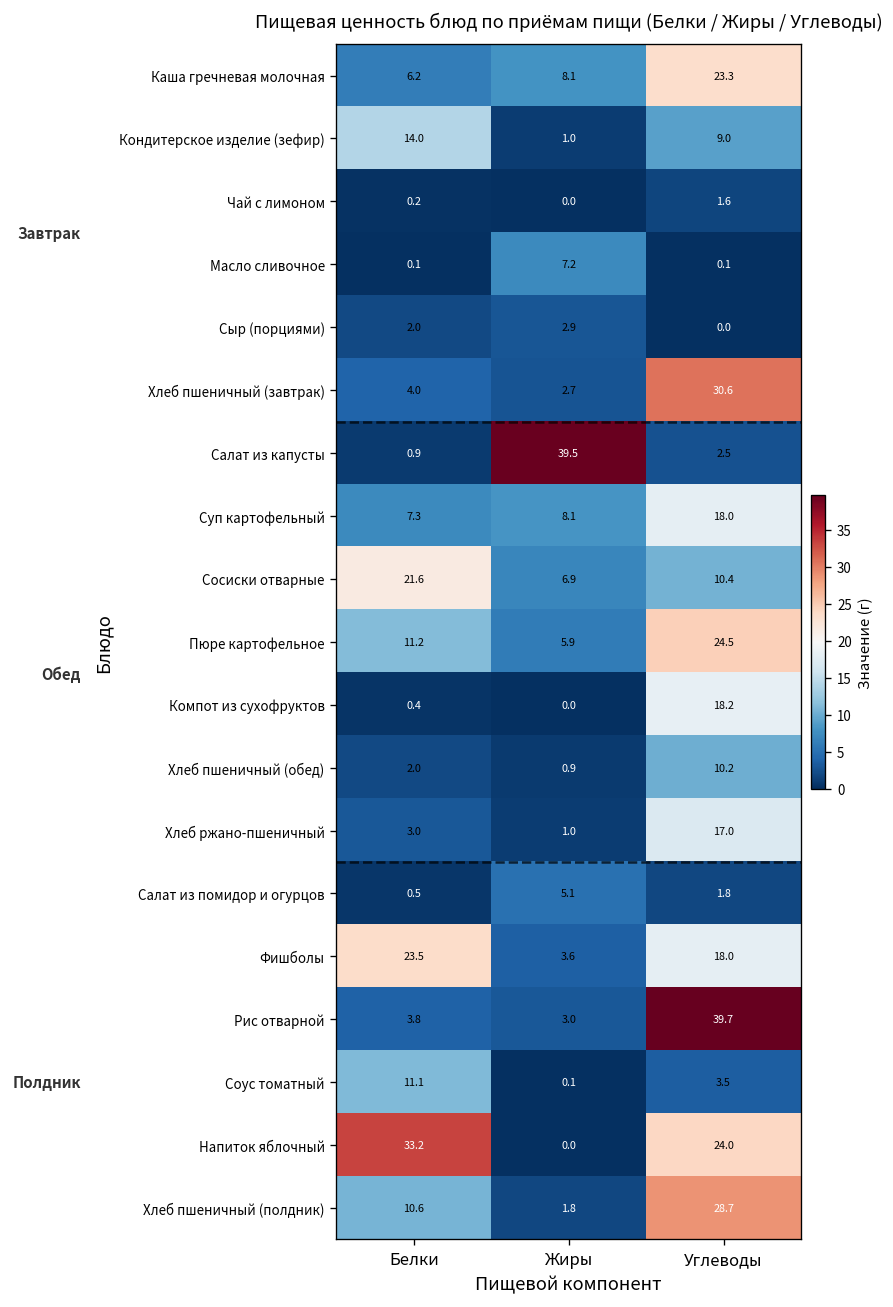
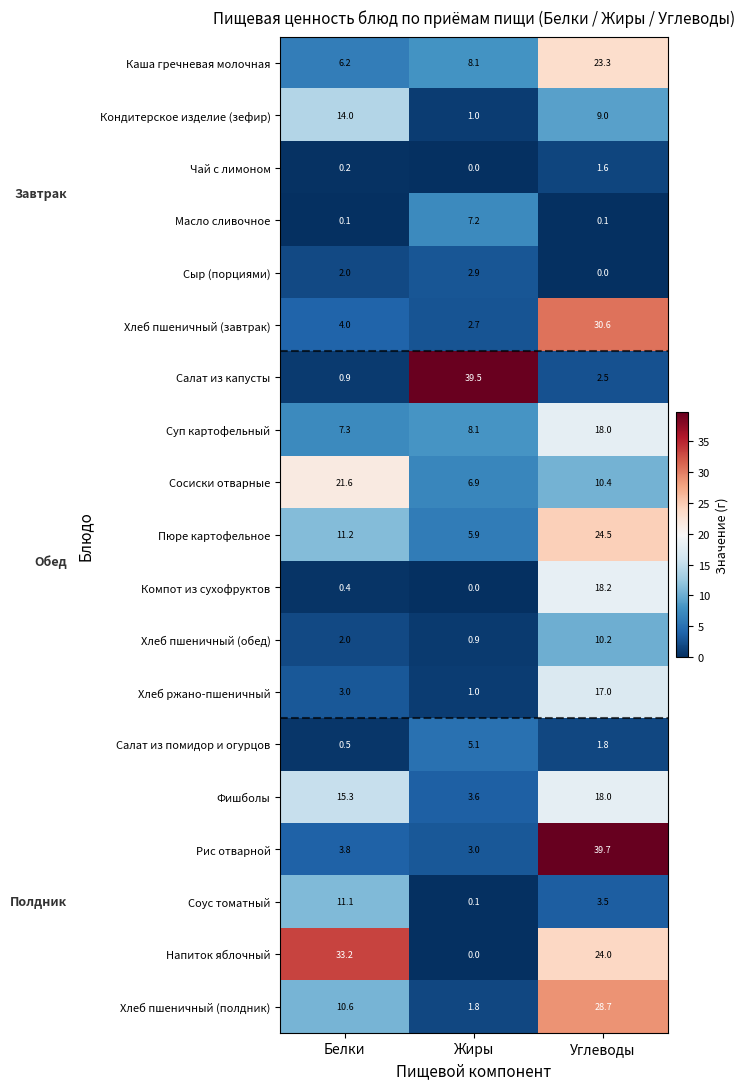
Фишболы, Белки: 23.5 -> 15.3
